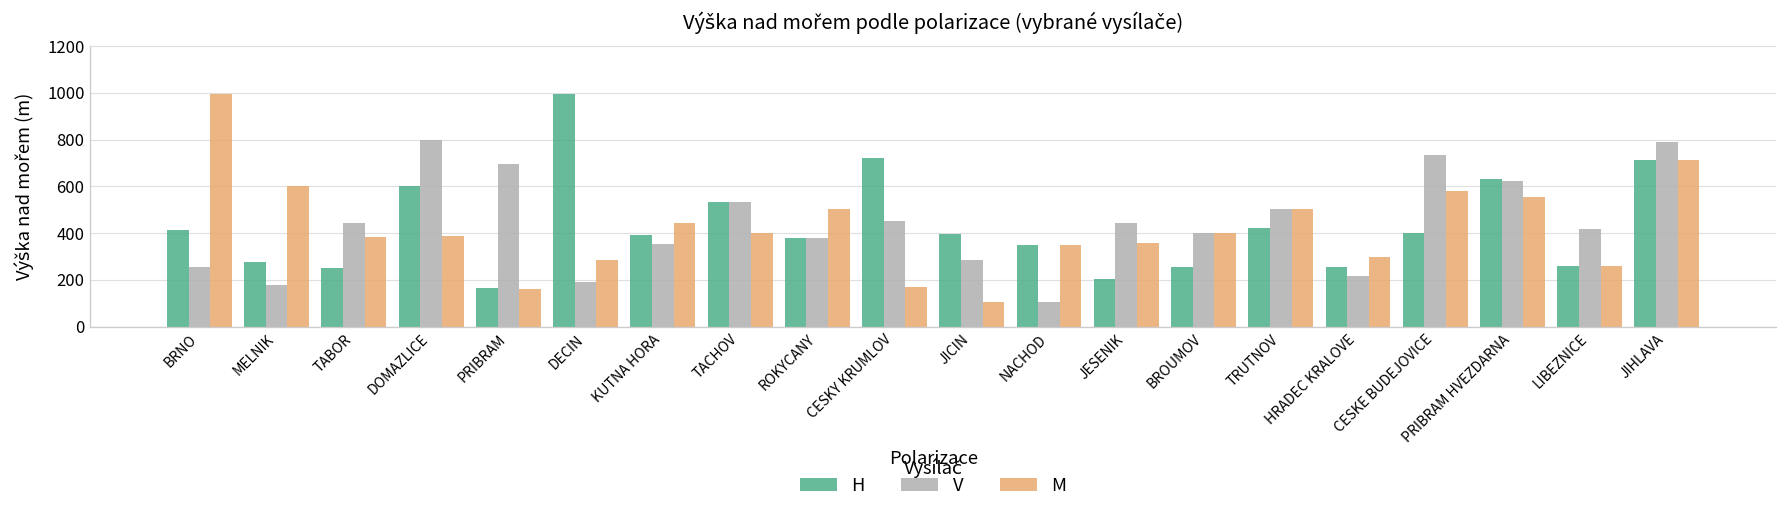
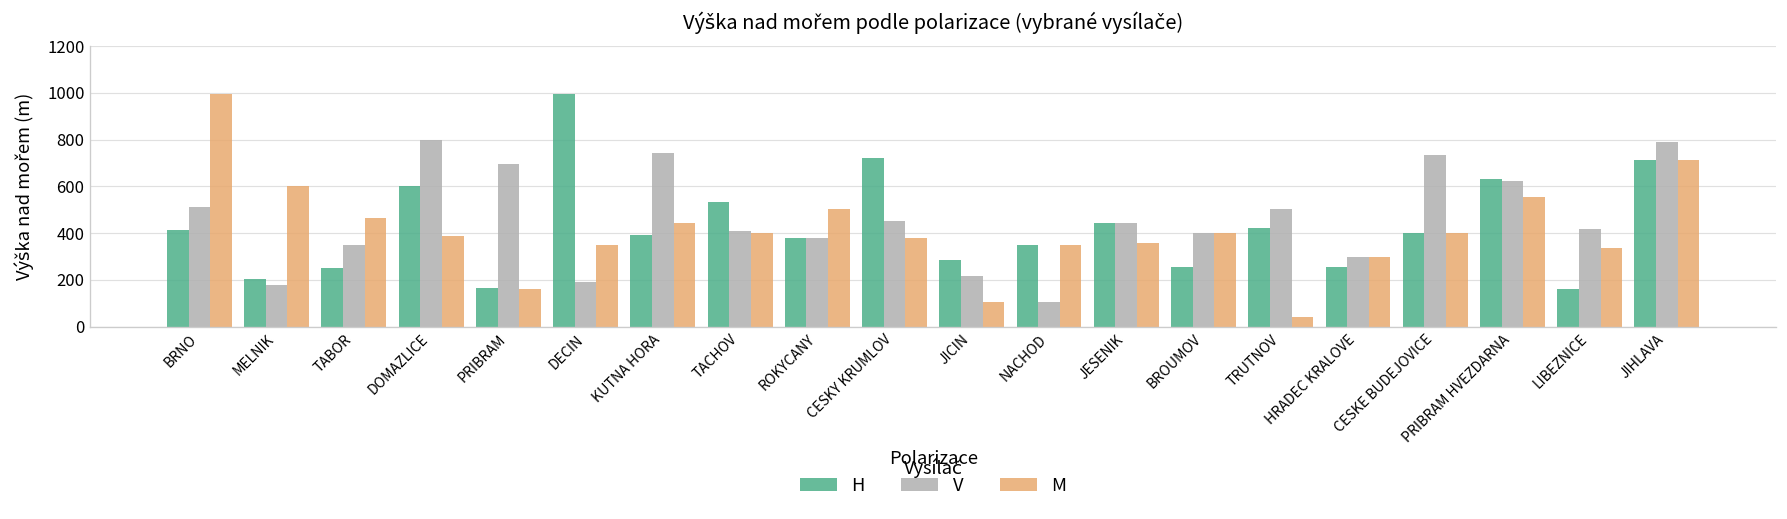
V, BRNO: 260 -> 510
H, MELNIK: 280 -> 200
V, TABOR: 440 -> 350
M, TABOR: 380 -> 470
M, DECIN: 290 -> 350
V, KUTNA HORA: 350 -> 740
V, TACHOV: 530 -> 410
M, CESKY KRUMLOV: 170 -> 380
H, JICIN: 390 -> 290
V, JICIN: 290 -> 220
H, JESENIK: 210 -> 450
M, TRUTNOV: 500 -> 40
V, HRADEC KRALOVE: 220 -> 300
M, CESKE BUDEJOVICE: 580 -> 400
H, LIBEZNICE: 260 -> 160
M, LIBEZNICE: 260 -> 340
